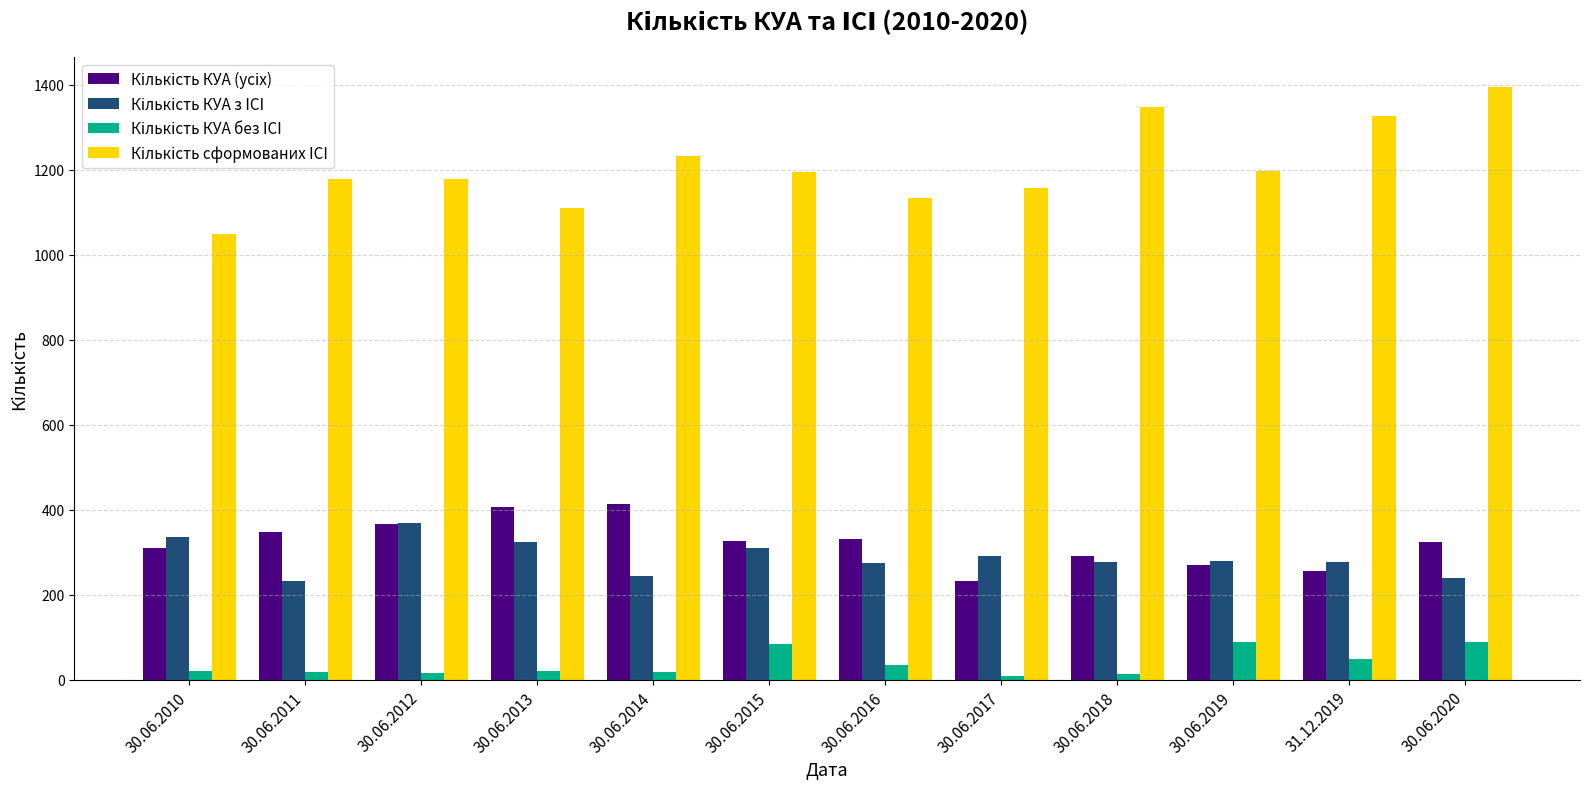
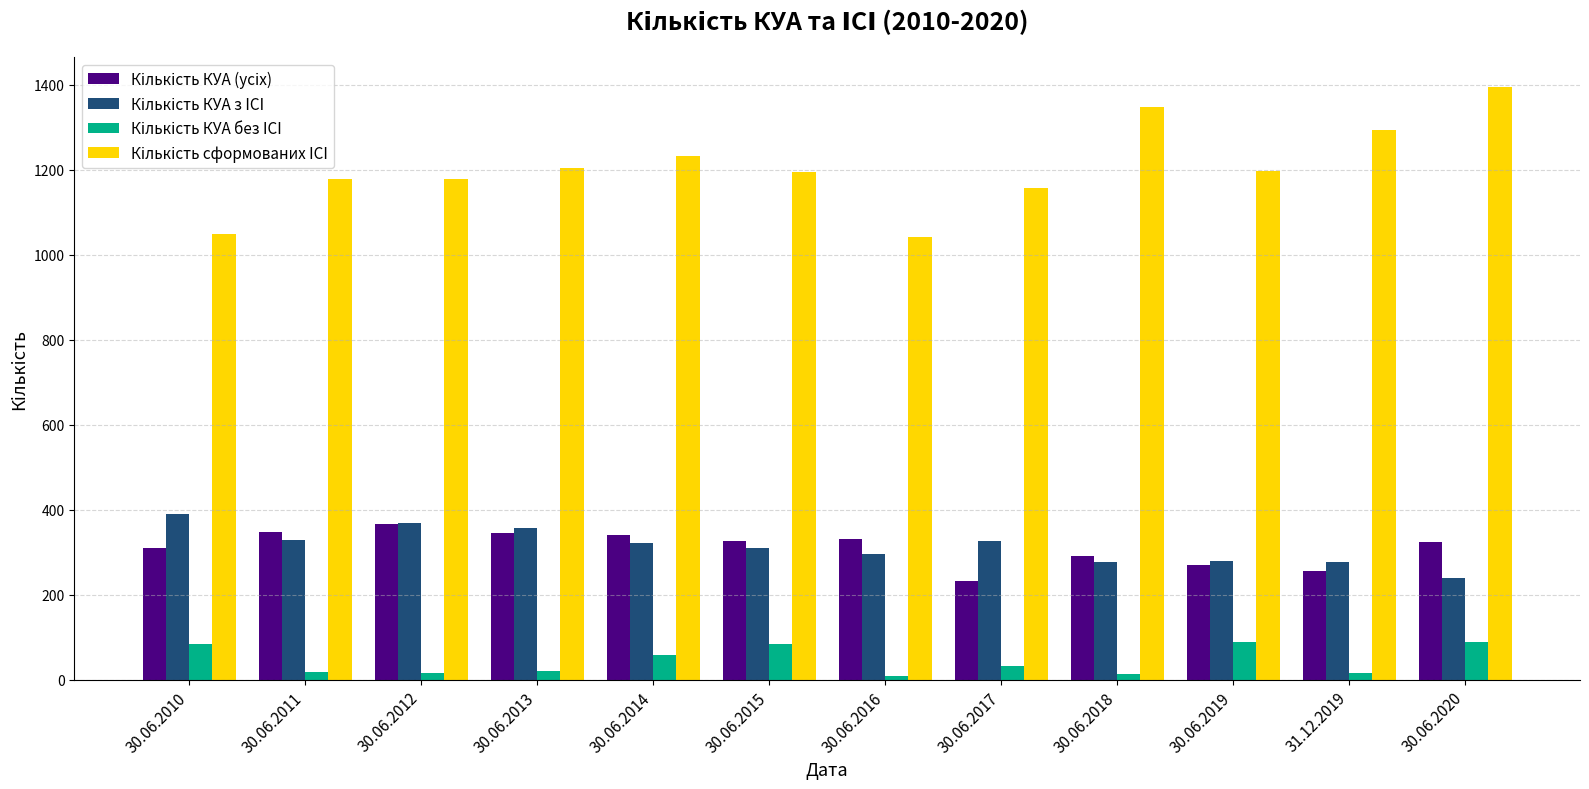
Кількість КУА з ІСІ, 30.06.2010: 340 -> 390
Кількість КУА без ІСІ, 30.06.2010: 20 -> 80
Кількість КУА з ІСІ, 30.06.2011: 230 -> 330
Кількість КУА (усіх), 30.06.2013: 410 -> 350
Кількість КУА з ІСІ, 30.06.2013: 330 -> 360
Кількість сформованих ІСІ, 30.06.2013: 1110 -> 1200
Кількість КУА (усіх), 30.06.2014: 410 -> 340
Кількість КУА з ІСІ, 30.06.2014: 250 -> 320
Кількість КУА без ІСІ, 30.06.2014: 20 -> 60
Кількість КУА з ІСІ, 30.06.2016: 280 -> 300
Кількість КУА без ІСІ, 30.06.2016: 40 -> 10
Кількість сформованих ІСІ, 30.06.2016: 1130 -> 1040
Кількість КУА з ІСІ, 30.06.2017: 290 -> 330
Кількість КУА без ІСІ, 30.06.2017: 10 -> 30
Кількість КУА без ІСІ, 31.12.2019: 50 -> 20
Кількість сформованих ІСІ, 31.12.2019: 1330 -> 1290
